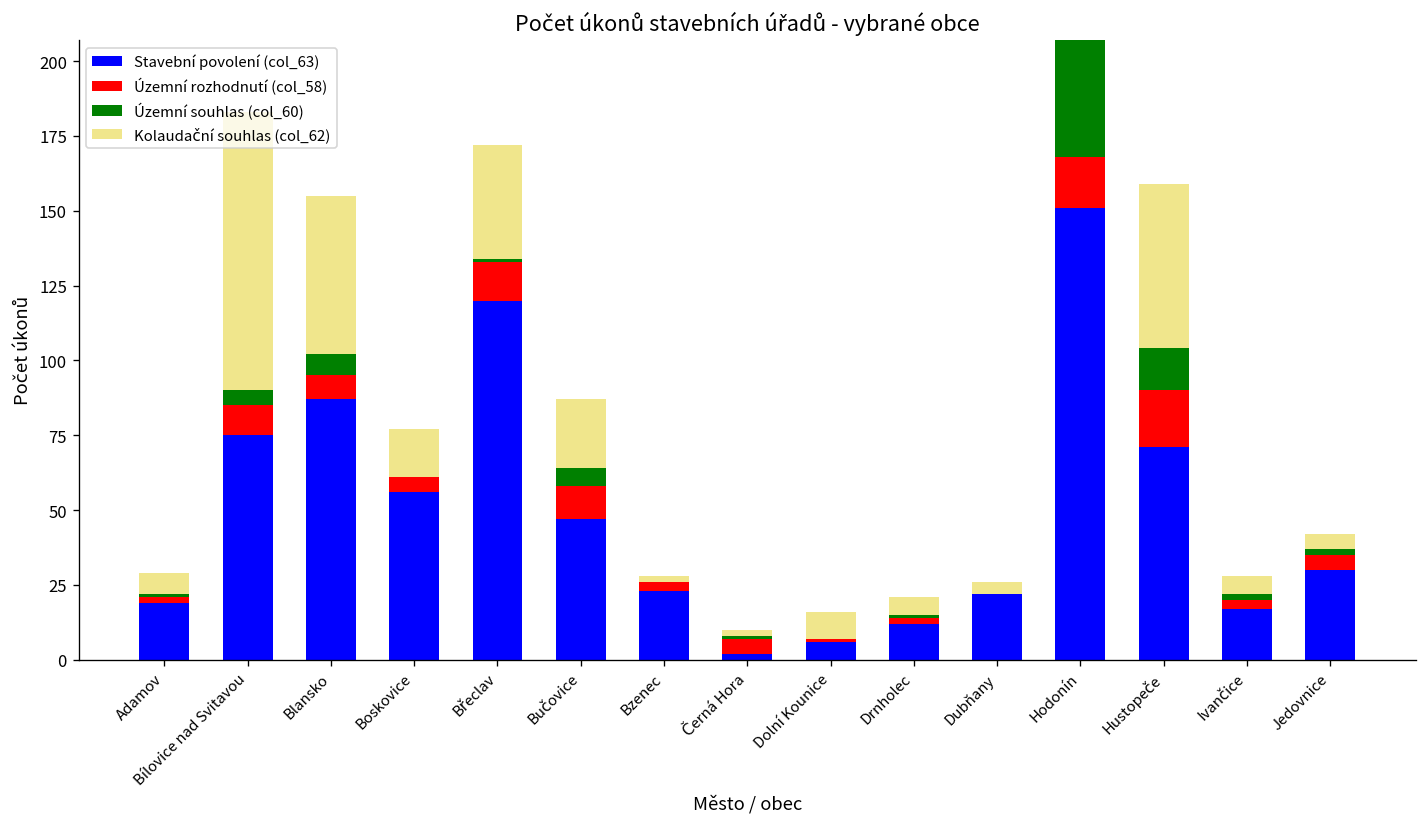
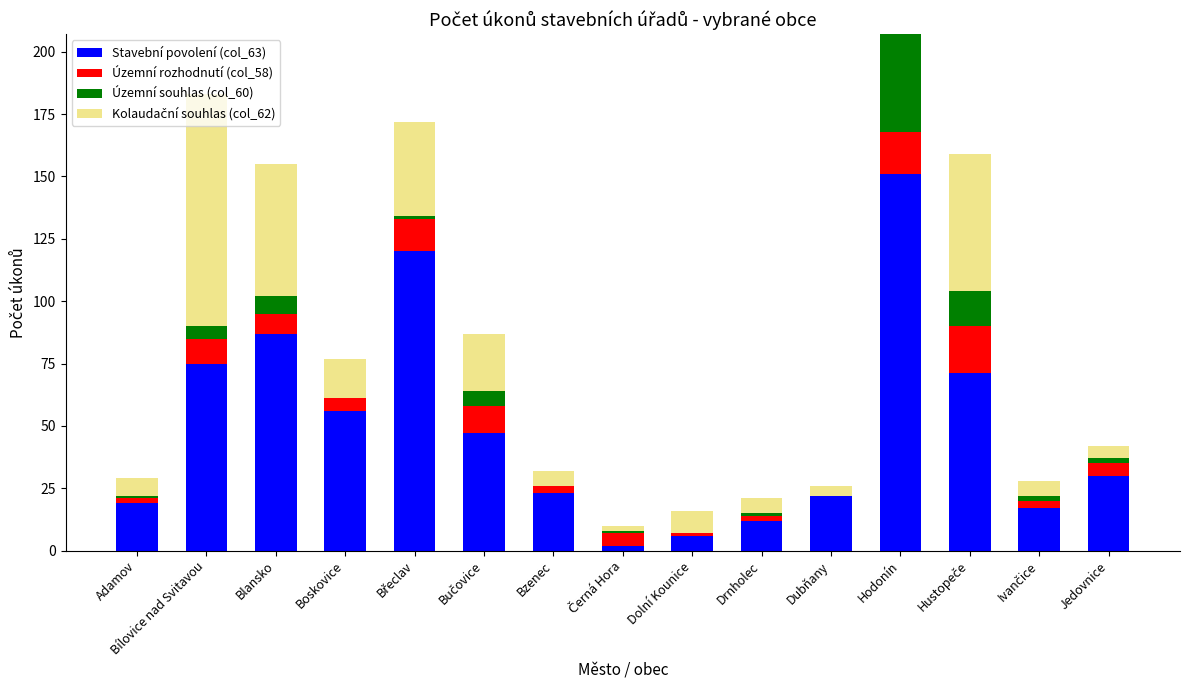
Kolaudační souhlas (col_62), Bzenec: 2 -> 6
